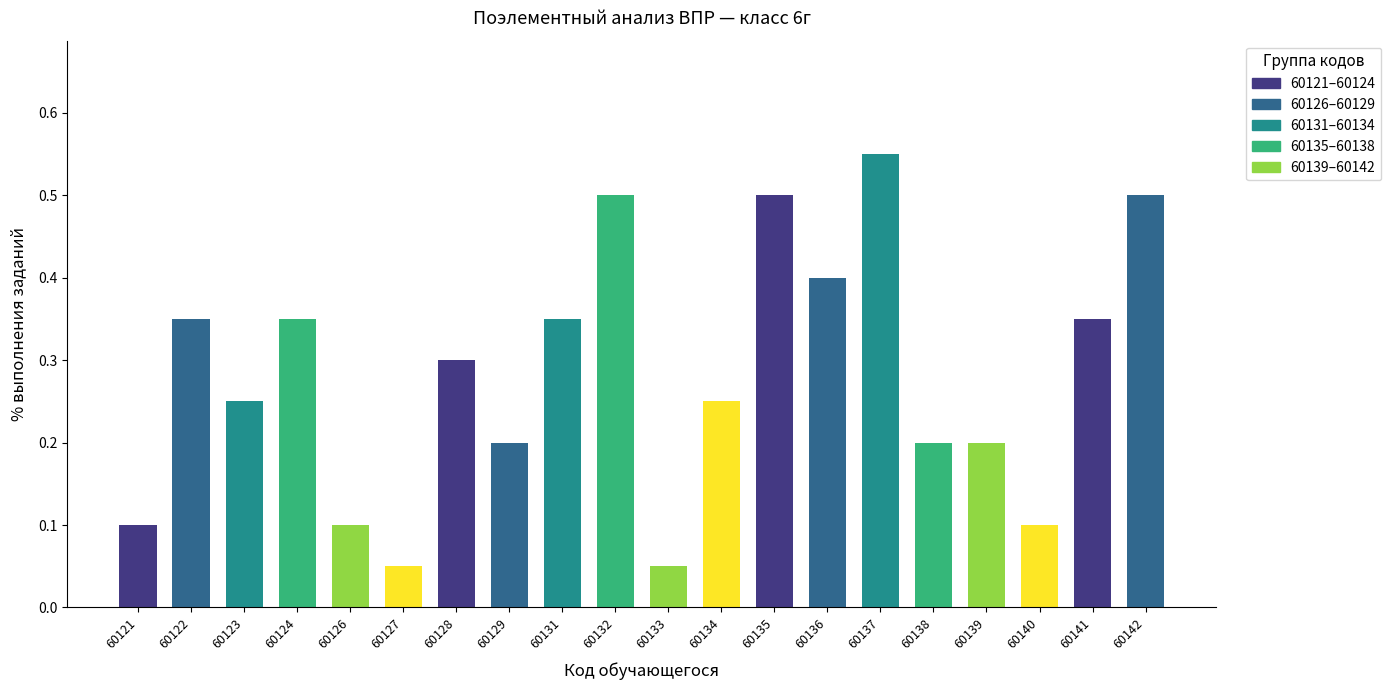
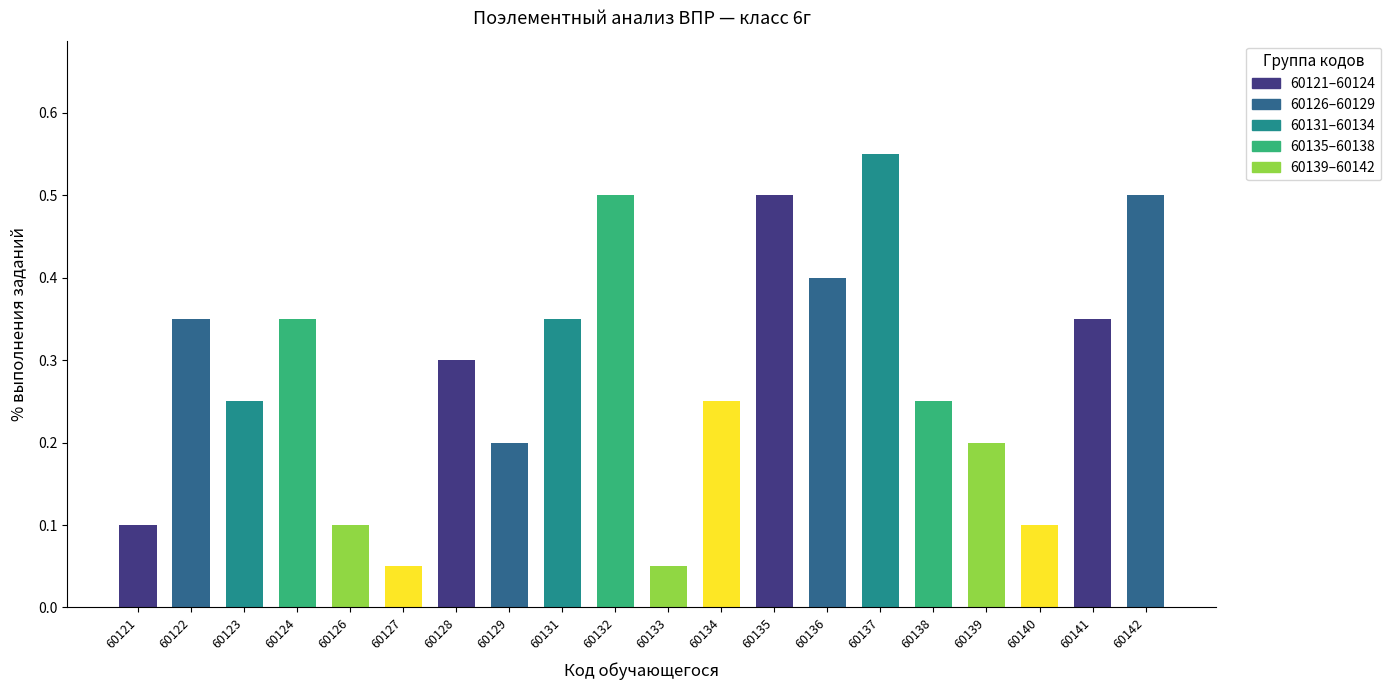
60138: 0.20 -> 0.25
